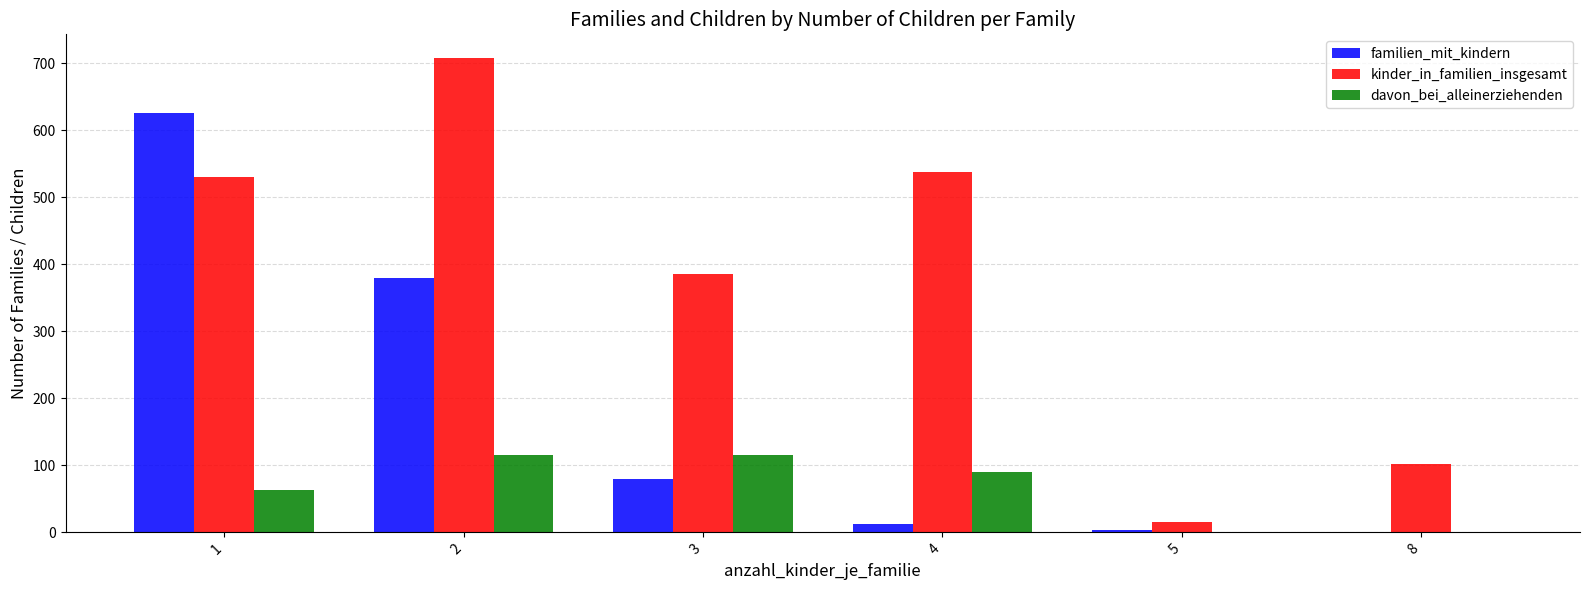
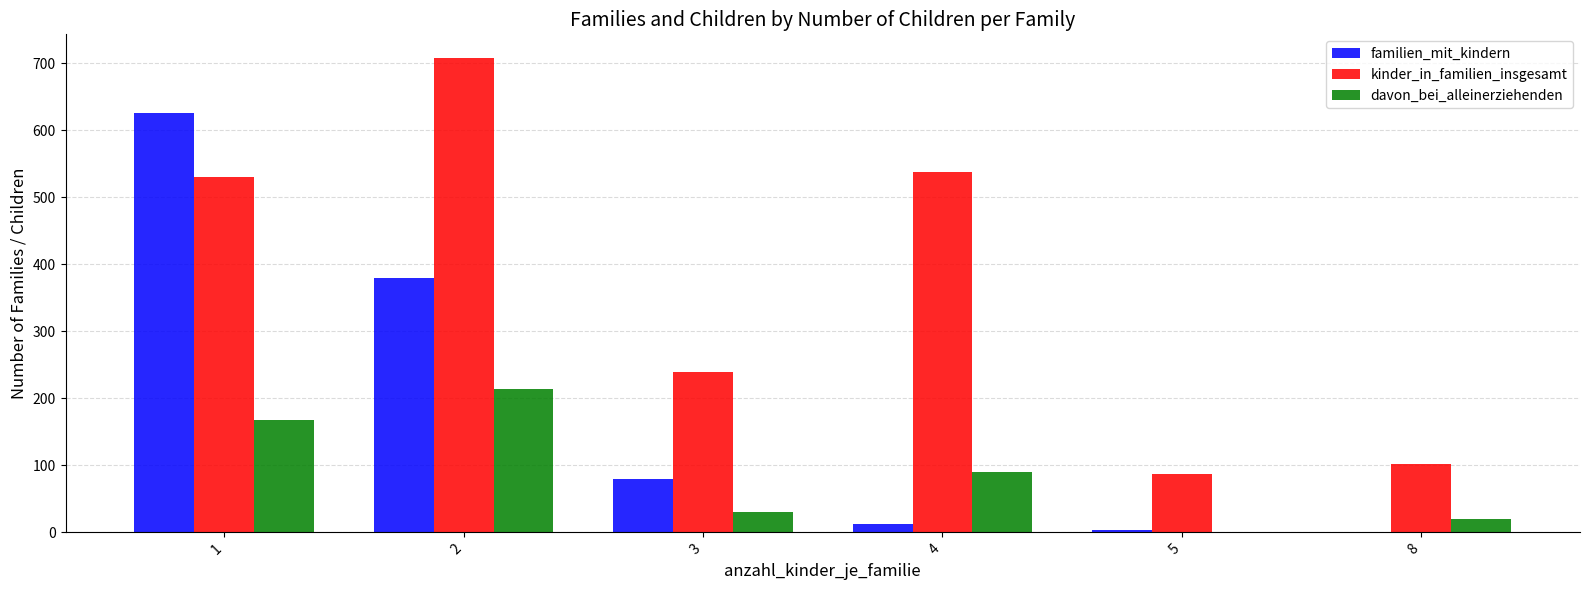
davon_bei_alleinerziehenden, 1: 60 -> 170
davon_bei_alleinerziehenden, 2: 120 -> 210
kinder_in_familien_insgesamt, 3: 390 -> 240
davon_bei_alleinerziehenden, 3: 120 -> 30
kinder_in_familien_insgesamt, 5: 20 -> 90
davon_bei_alleinerziehenden, 8: 0 -> 20
